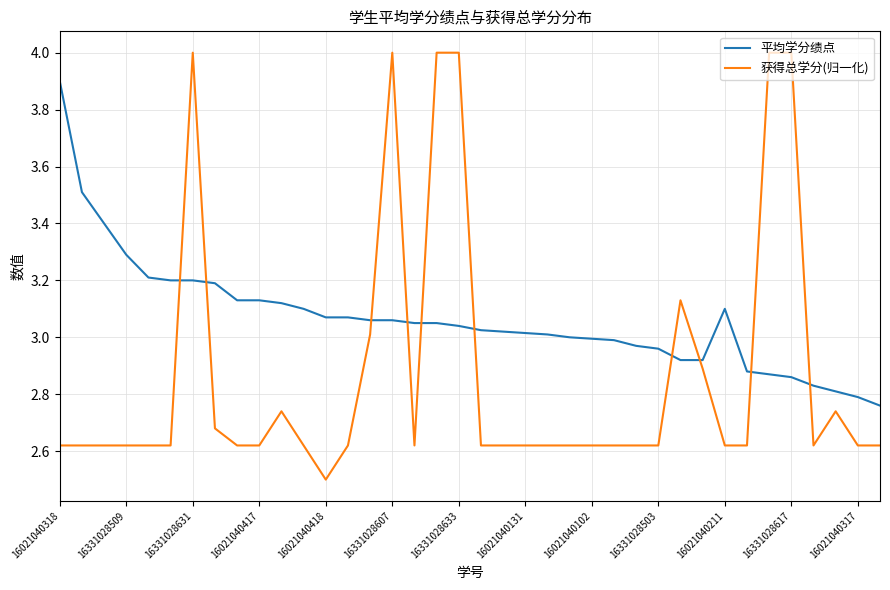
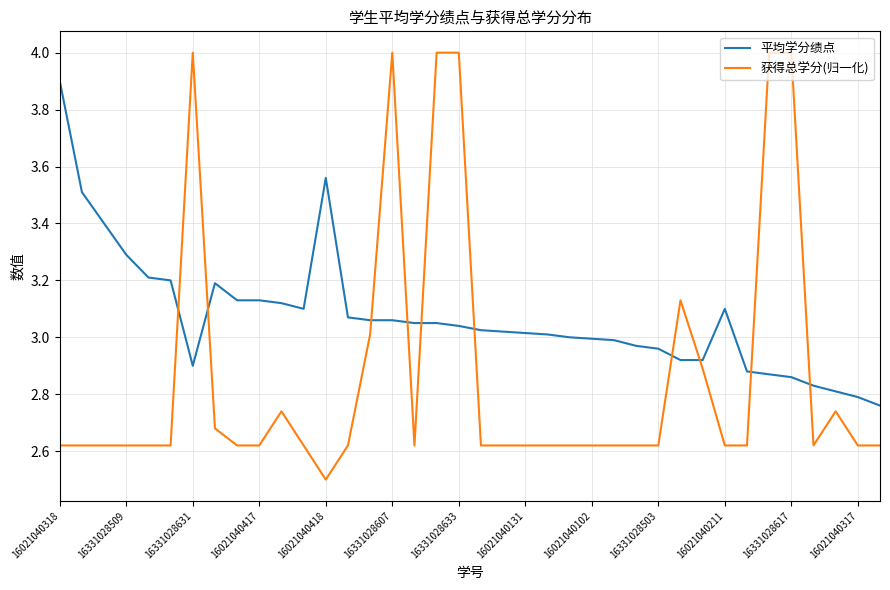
平均学分绩点, 16331028631: 3.2 -> 2.9
平均学分绩点, 16021040418: 3.07 -> 3.56
